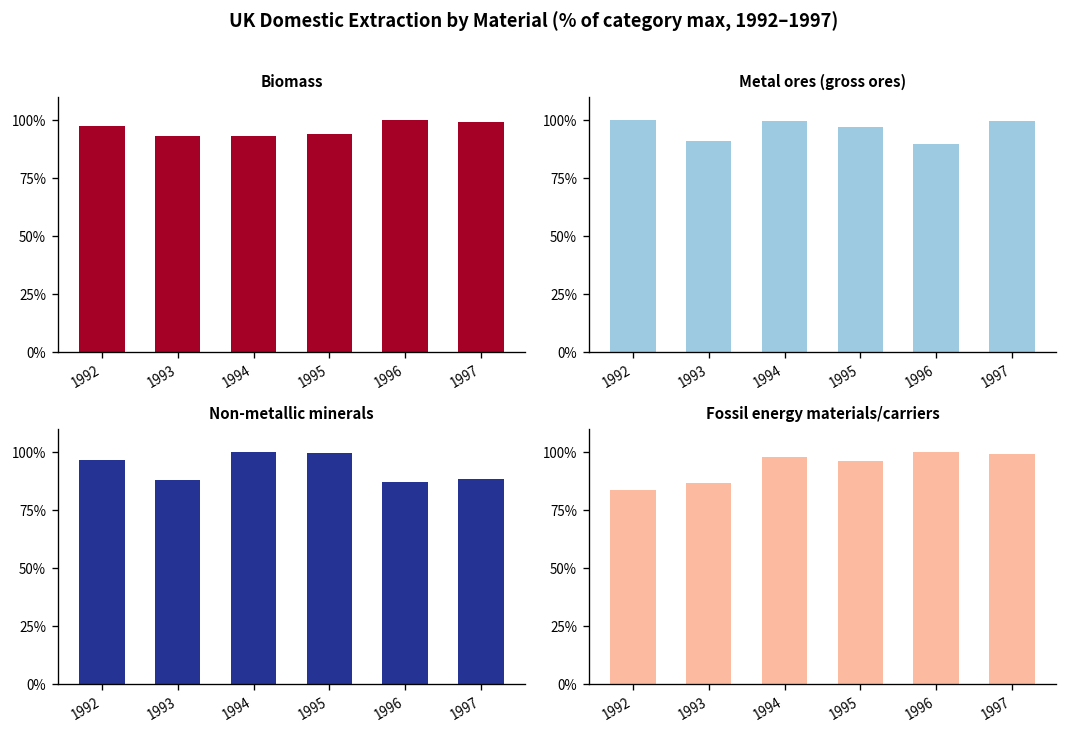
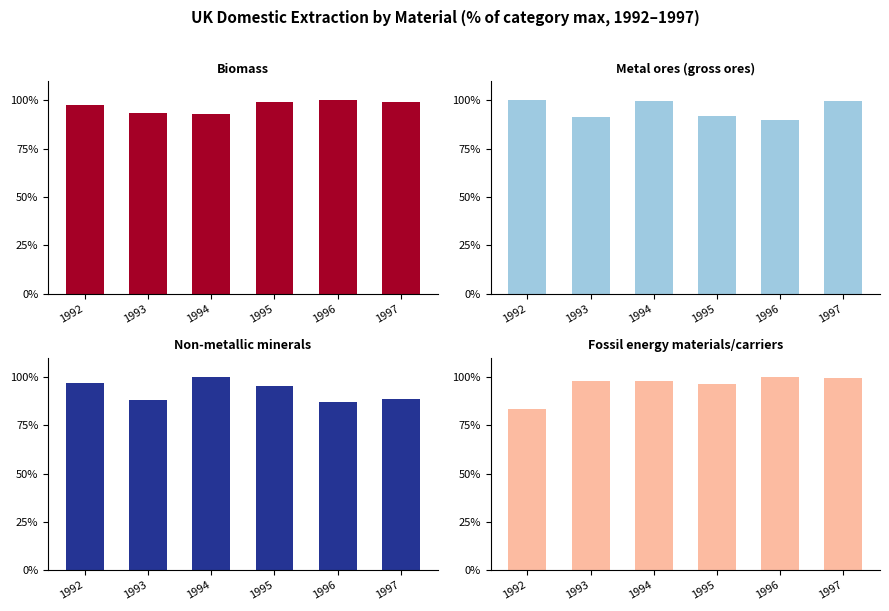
Biomass, 1995: 94% -> 99%
Metal ores (gross ores), 1995: 97% -> 92%
Non-metallic minerals, 1995: 99% -> 95%
Fossil energy materials/carriers, 1993: 87% -> 98%
